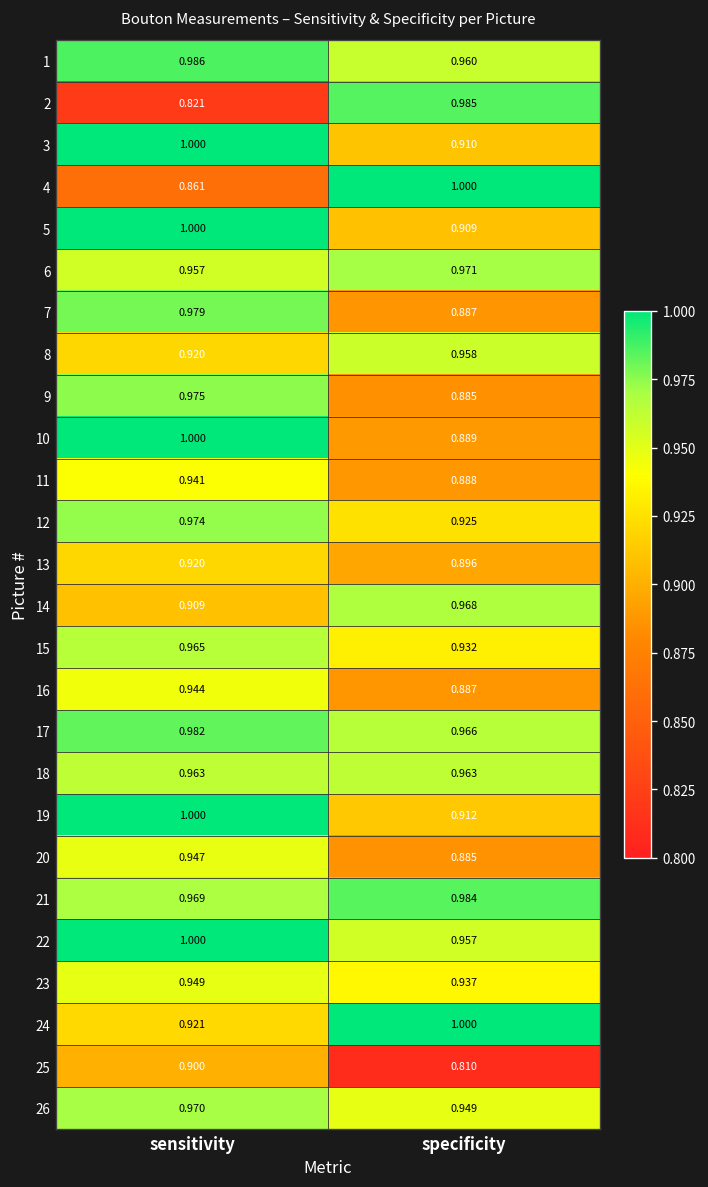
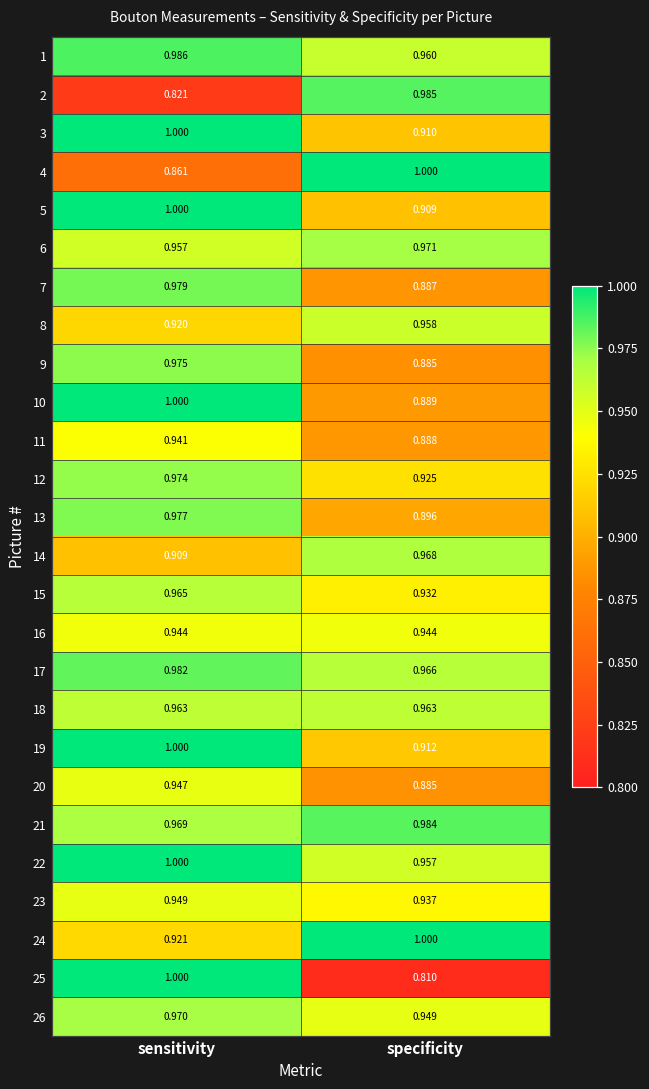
13, sensitivity: 0.920 -> 0.977
16, specificity: 0.887 -> 0.944
25, sensitivity: 0.900 -> 1.000
